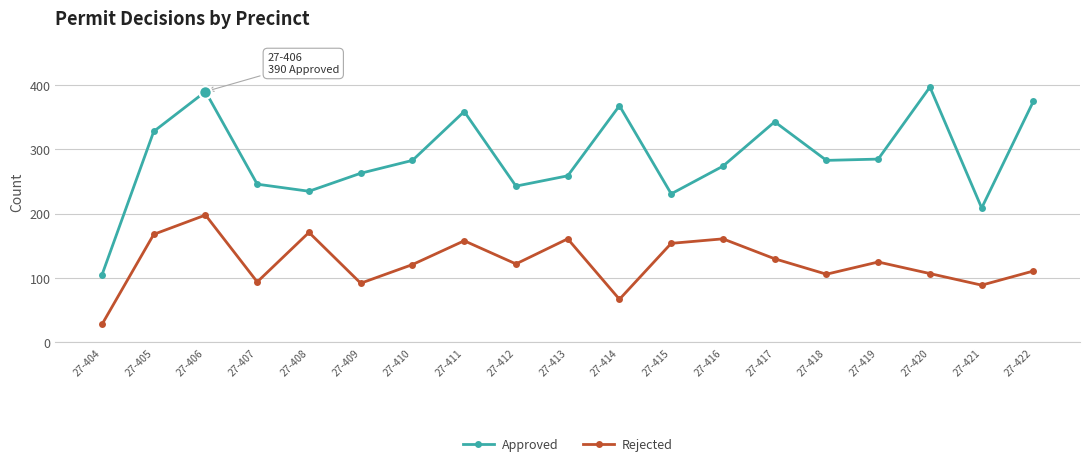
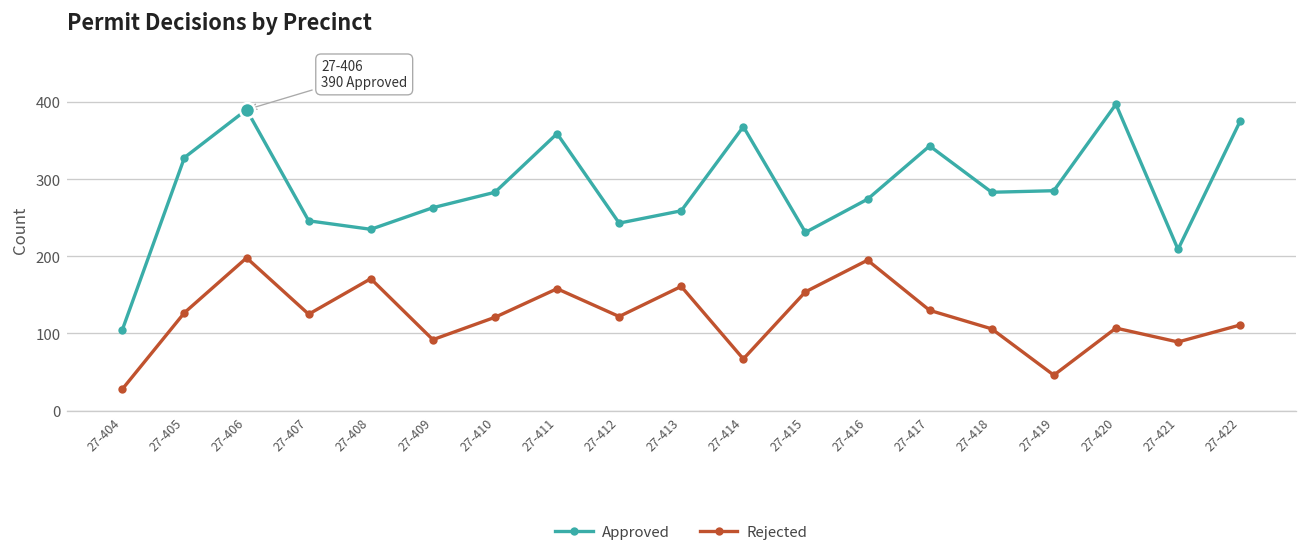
Rejected, 27-405: 170 -> 130
Rejected, 27-407: 90 -> 130
Rejected, 27-416: 160 -> 200
Rejected, 27-419: 130 -> 50
